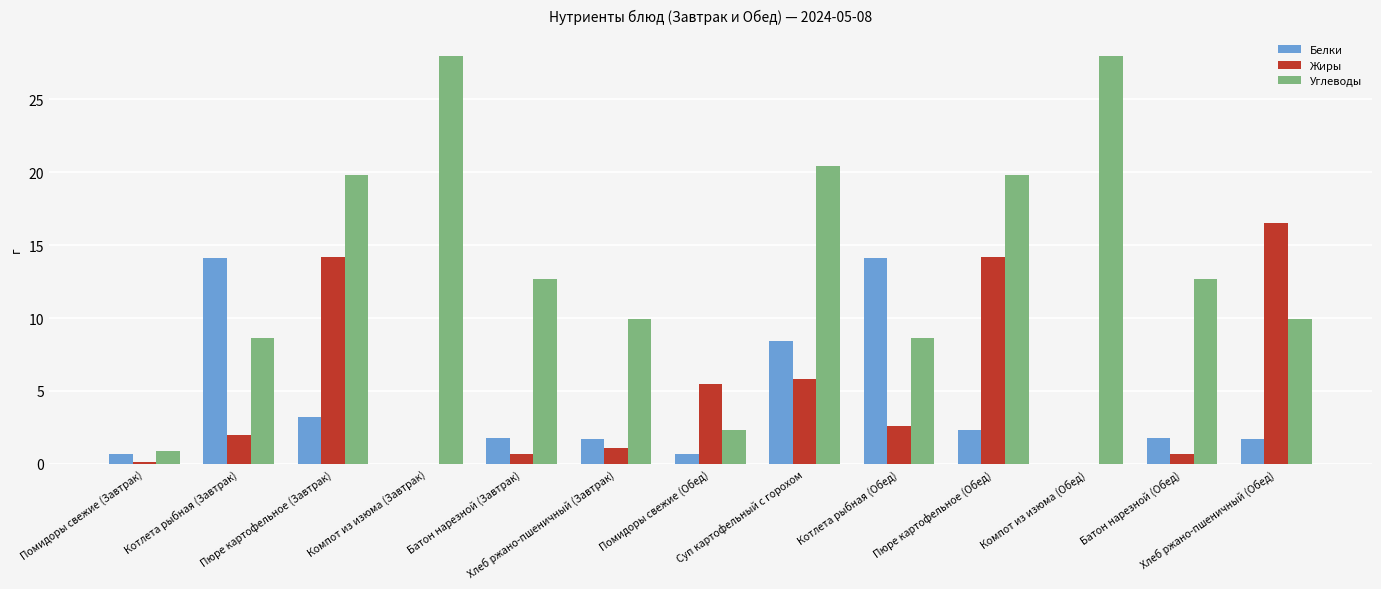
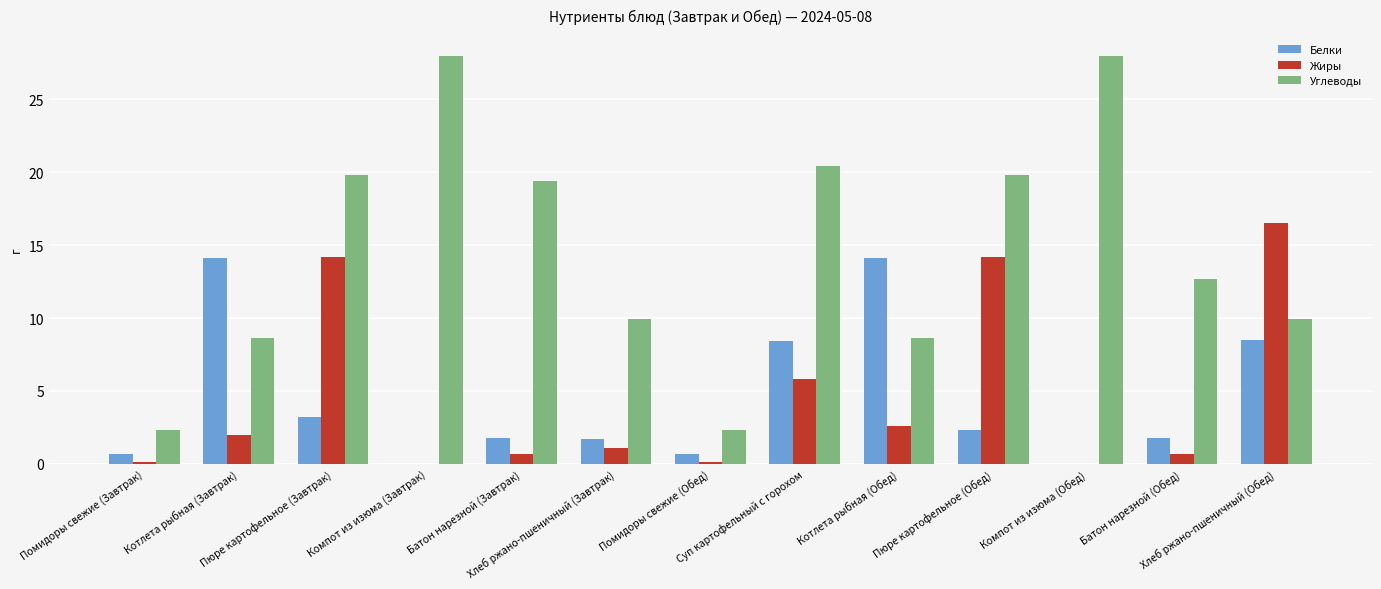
Углеводы, Помидоры свежие (Завтрак): 0.9 -> 2.3
Углеводы, Батон нарезной (Завтрак): 12.7 -> 19.4
Жиры, Помидоры свежие (Обед): 5.5 -> 0.1
Белки, Хлеб ржано-пшеничный (Обед): 1.7 -> 8.5
